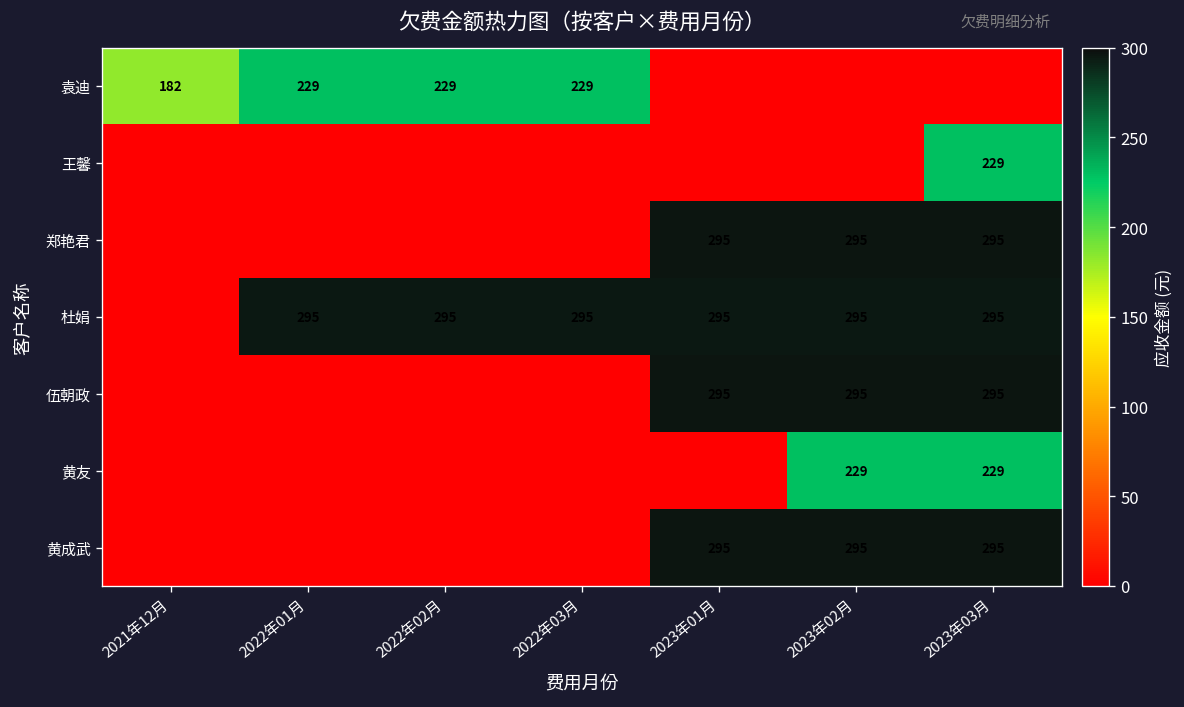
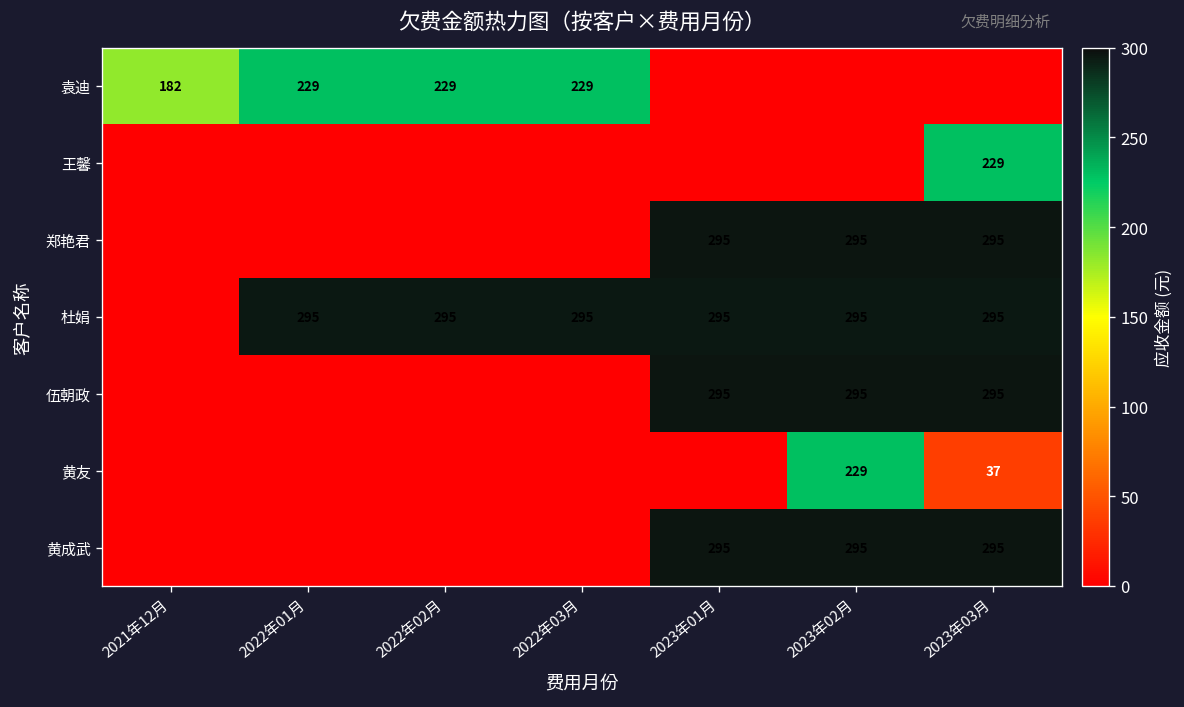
黄友, 2023年03月: 229 -> 37
